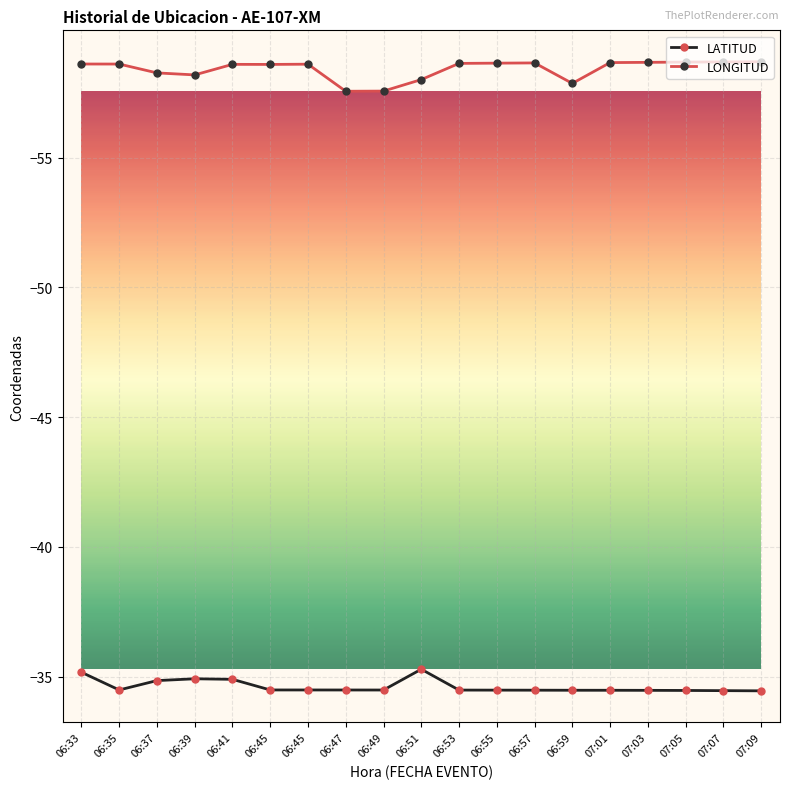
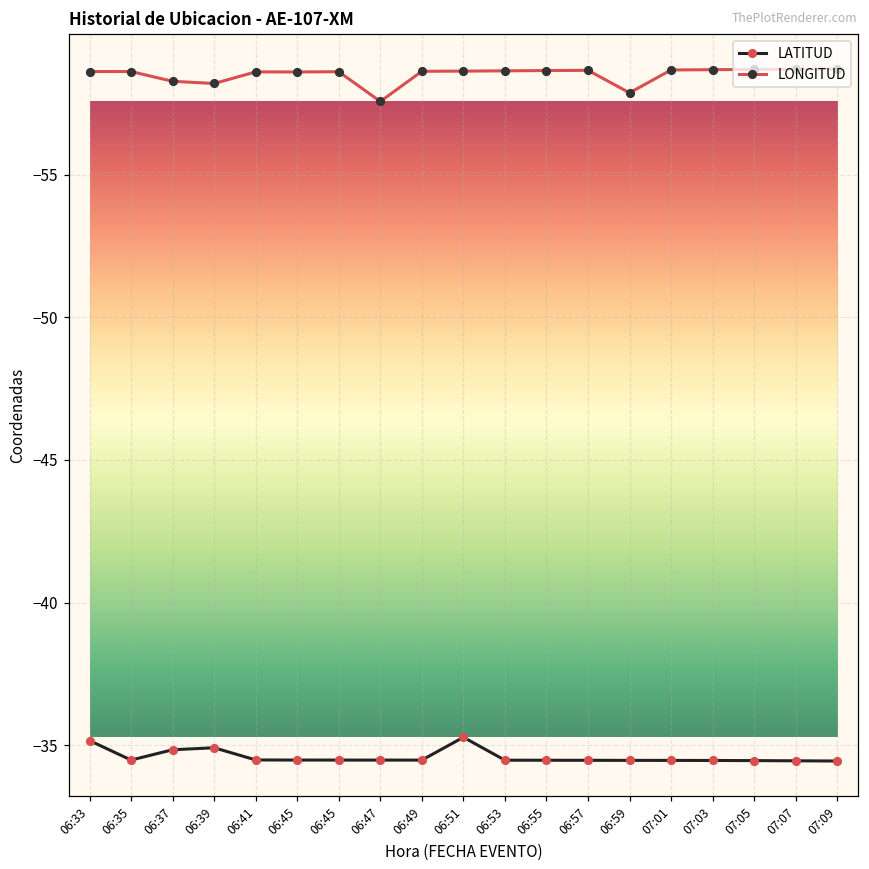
LATITUD, 06:41: -34.9 -> -34.5
LONGITUD, 06:49: -57.6 -> -58.6
LONGITUD, 06:51: -58.0 -> -58.6
